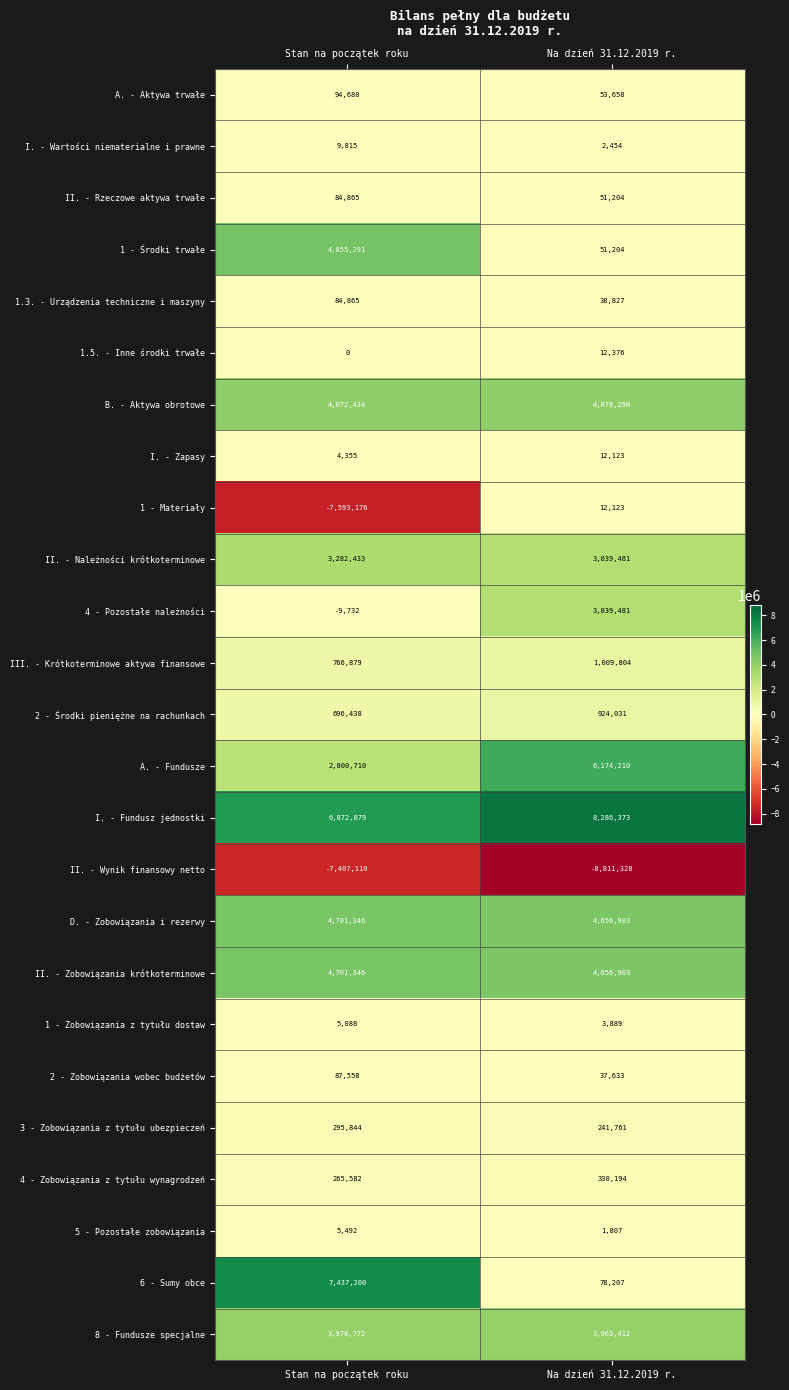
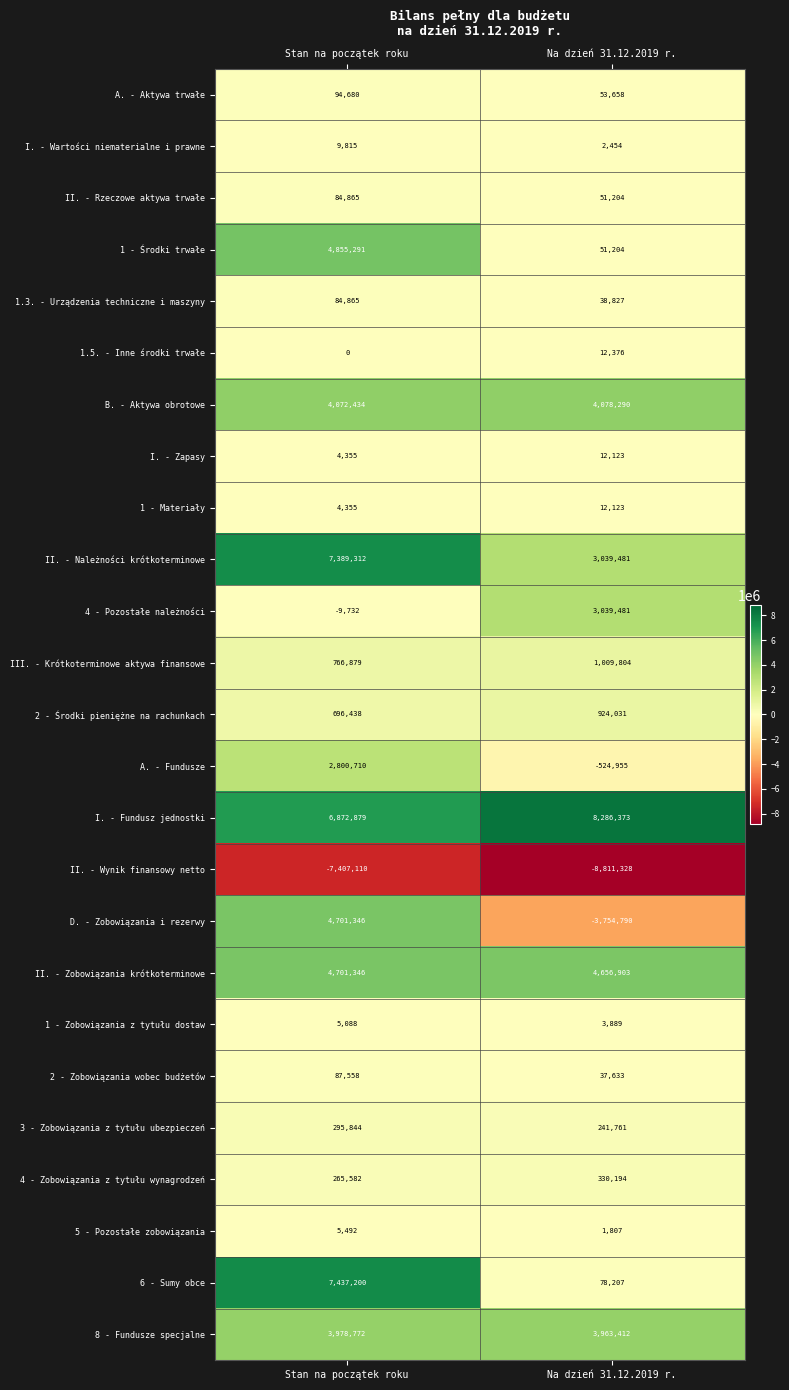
1 - Materiały, Stan na początek roku: -7,593,176 -> 4,355
II. - Należności krótkoterminowe, Stan na początek roku: 3,282,433 -> 7,389,312
A. - Fundusze, Na dzień 31.12.2019 r.: 6,174,210 -> -524,955
D. - Zobowiązania i rezerwy, Na dzień 31.12.2019 r.: 4,656,903 -> -3,754,790
